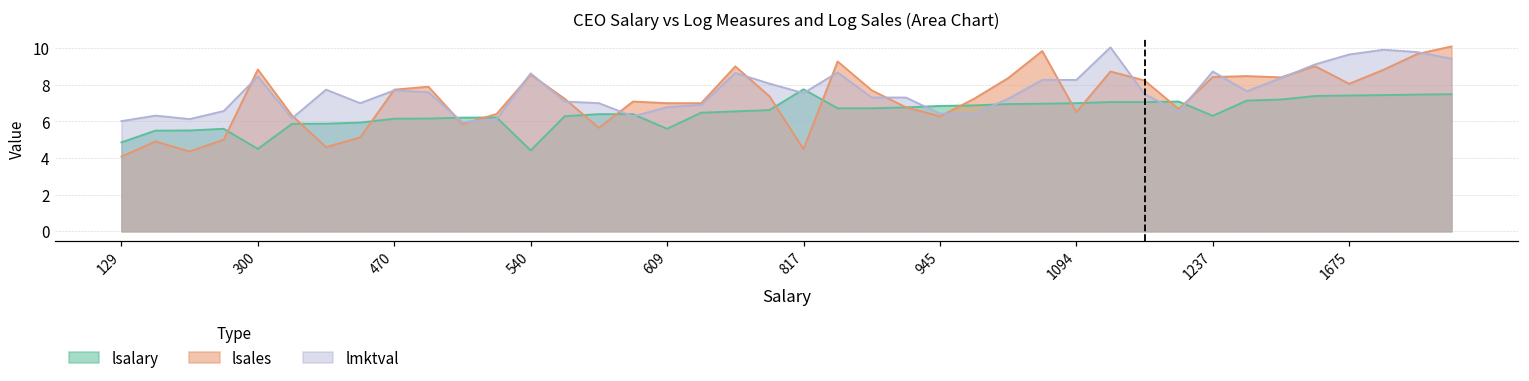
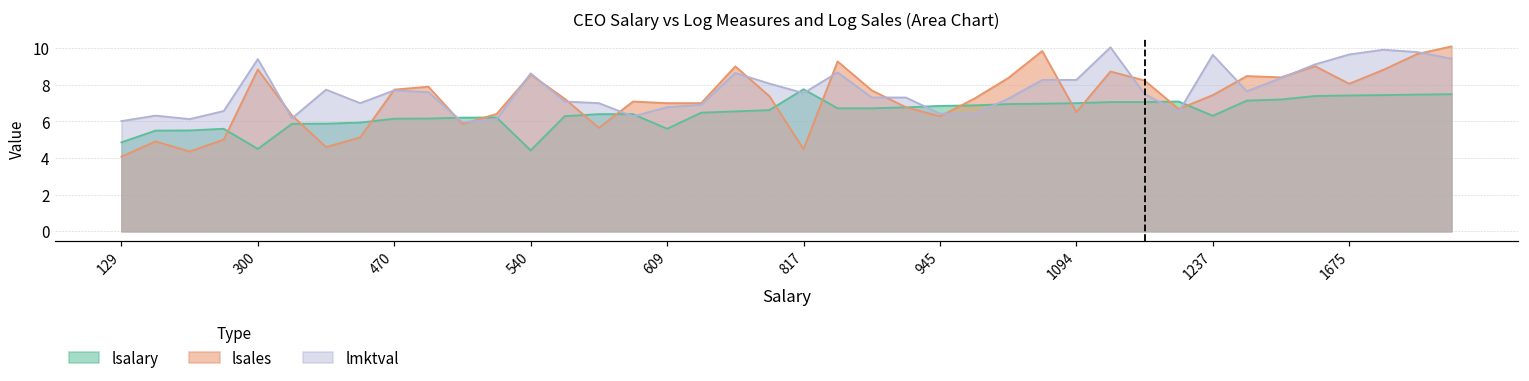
lmktval, 300: 8.5 -> 9.4
lsales, 1237: 8.4 -> 7.4
lmktval, 1237: 8.7 -> 9.6
